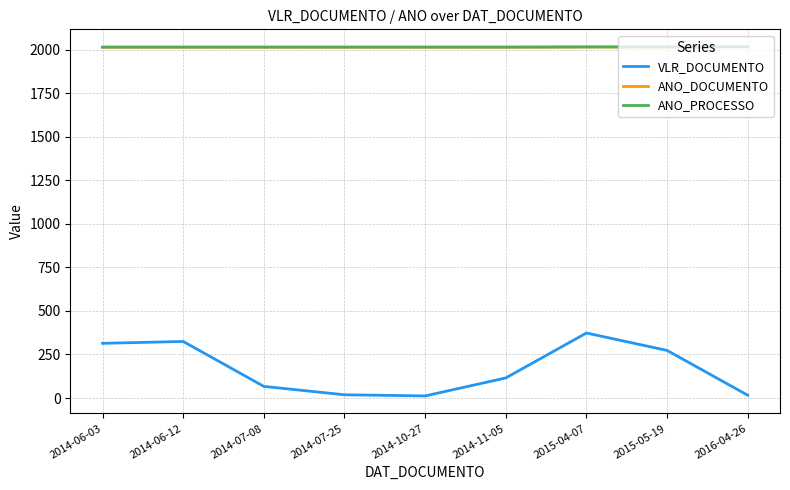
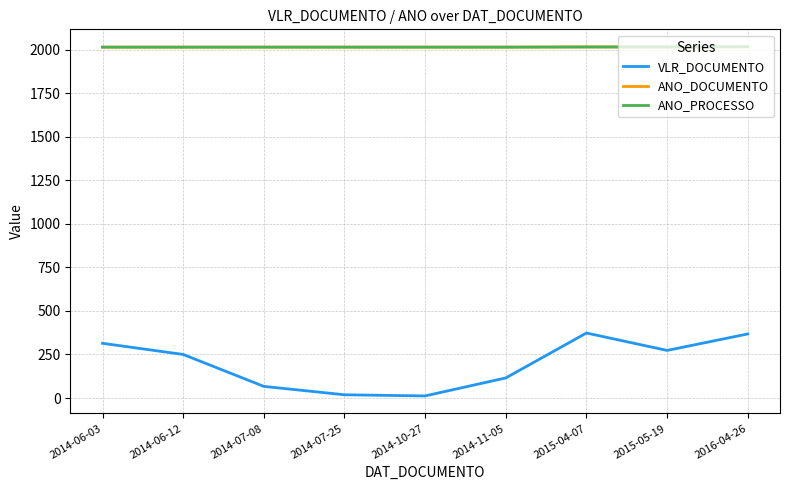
VLR_DOCUMENTO, 2014-06-12: 320 -> 250
VLR_DOCUMENTO, 2016-04-26: 20 -> 370
